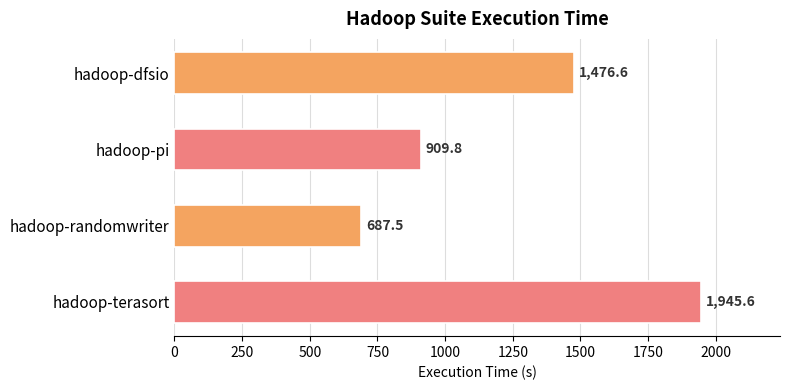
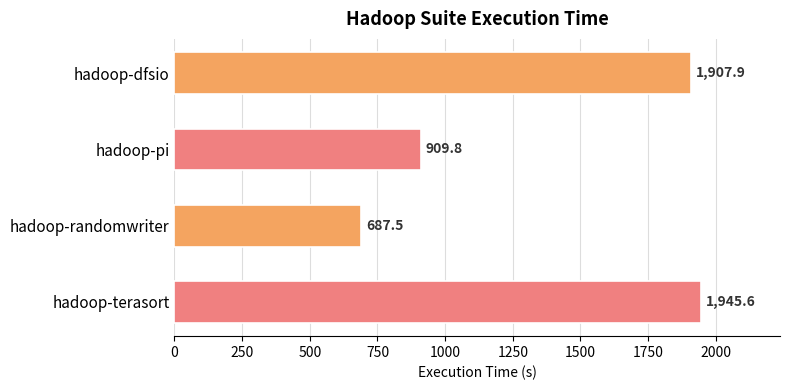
hadoop-dfsio: 1,476.6 -> 1,907.9
